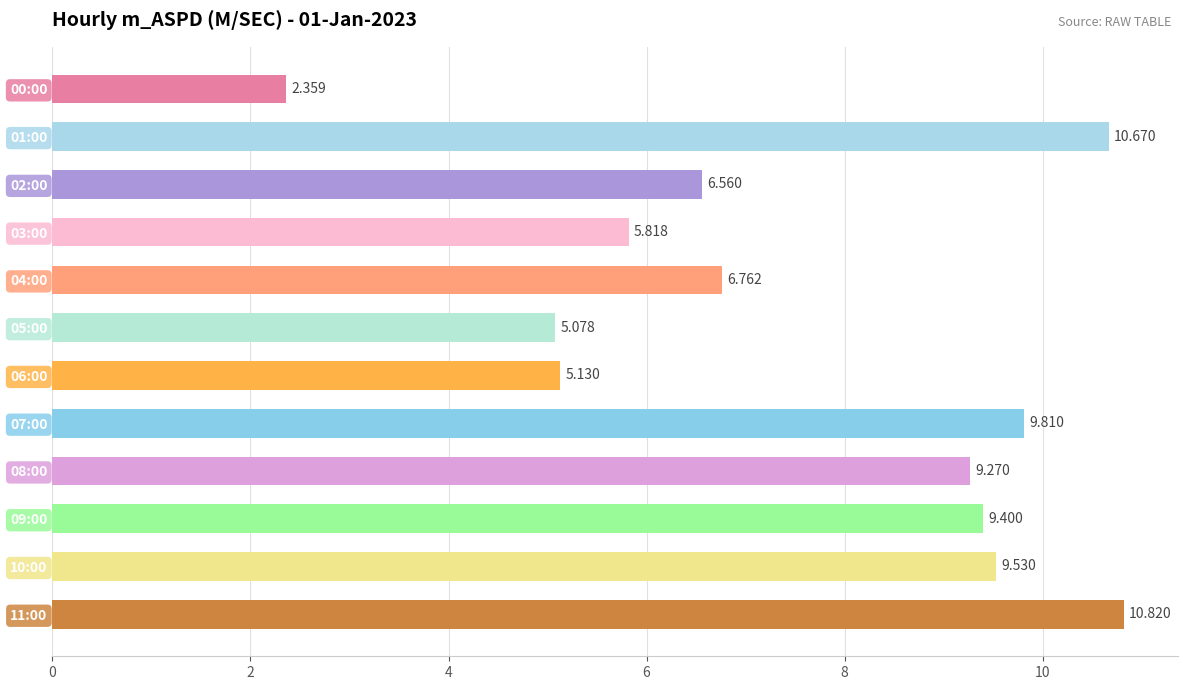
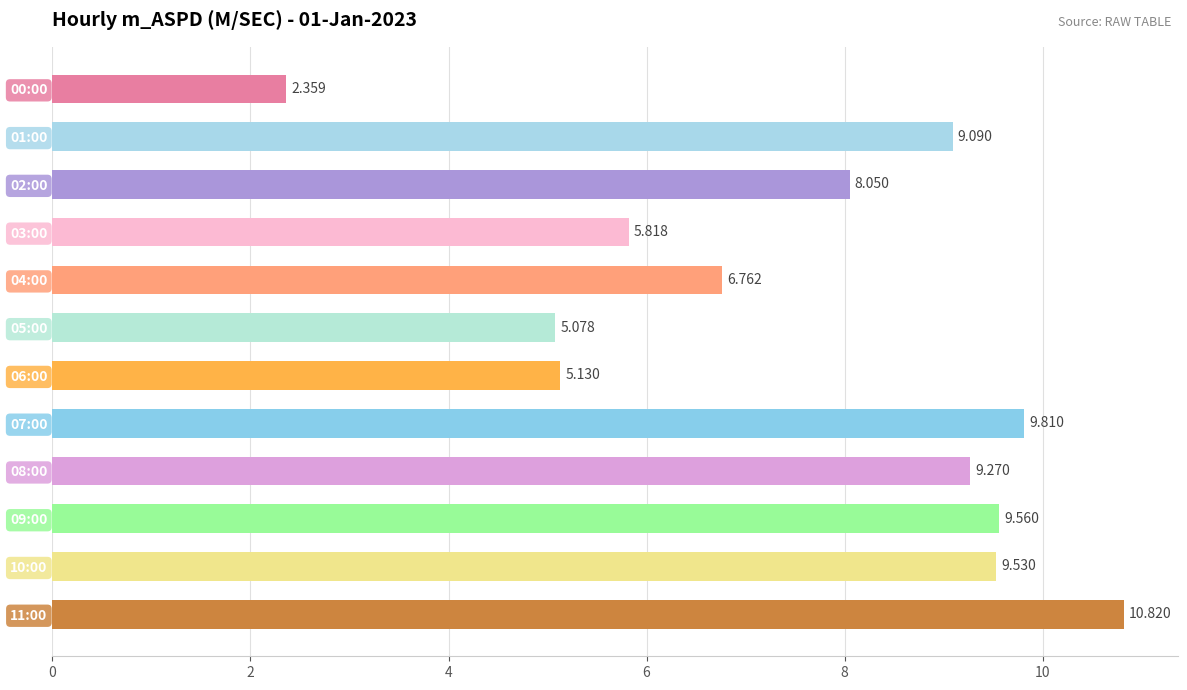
01:00: 10.670 -> 9.090
02:00: 6.560 -> 8.050
09:00: 9.400 -> 9.560
